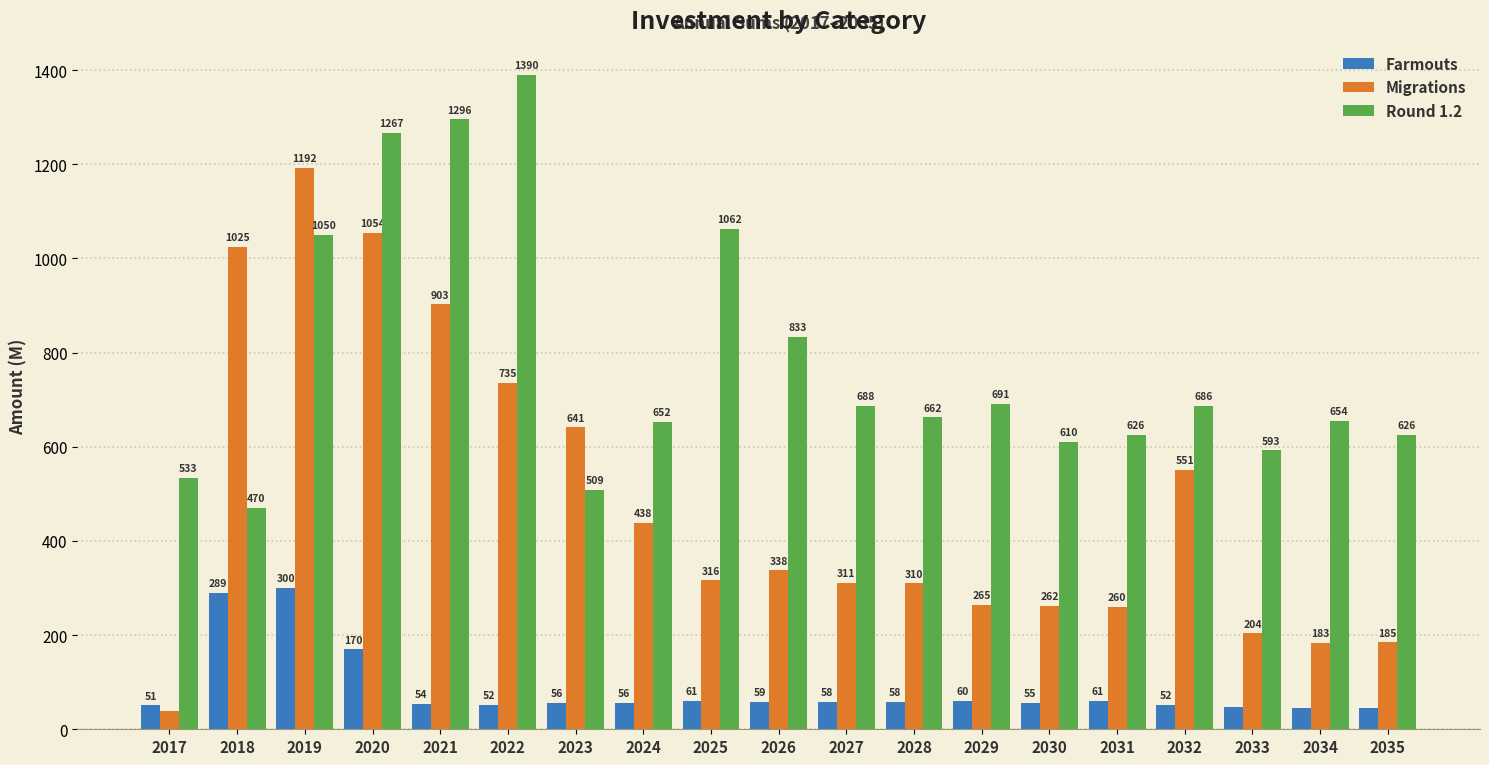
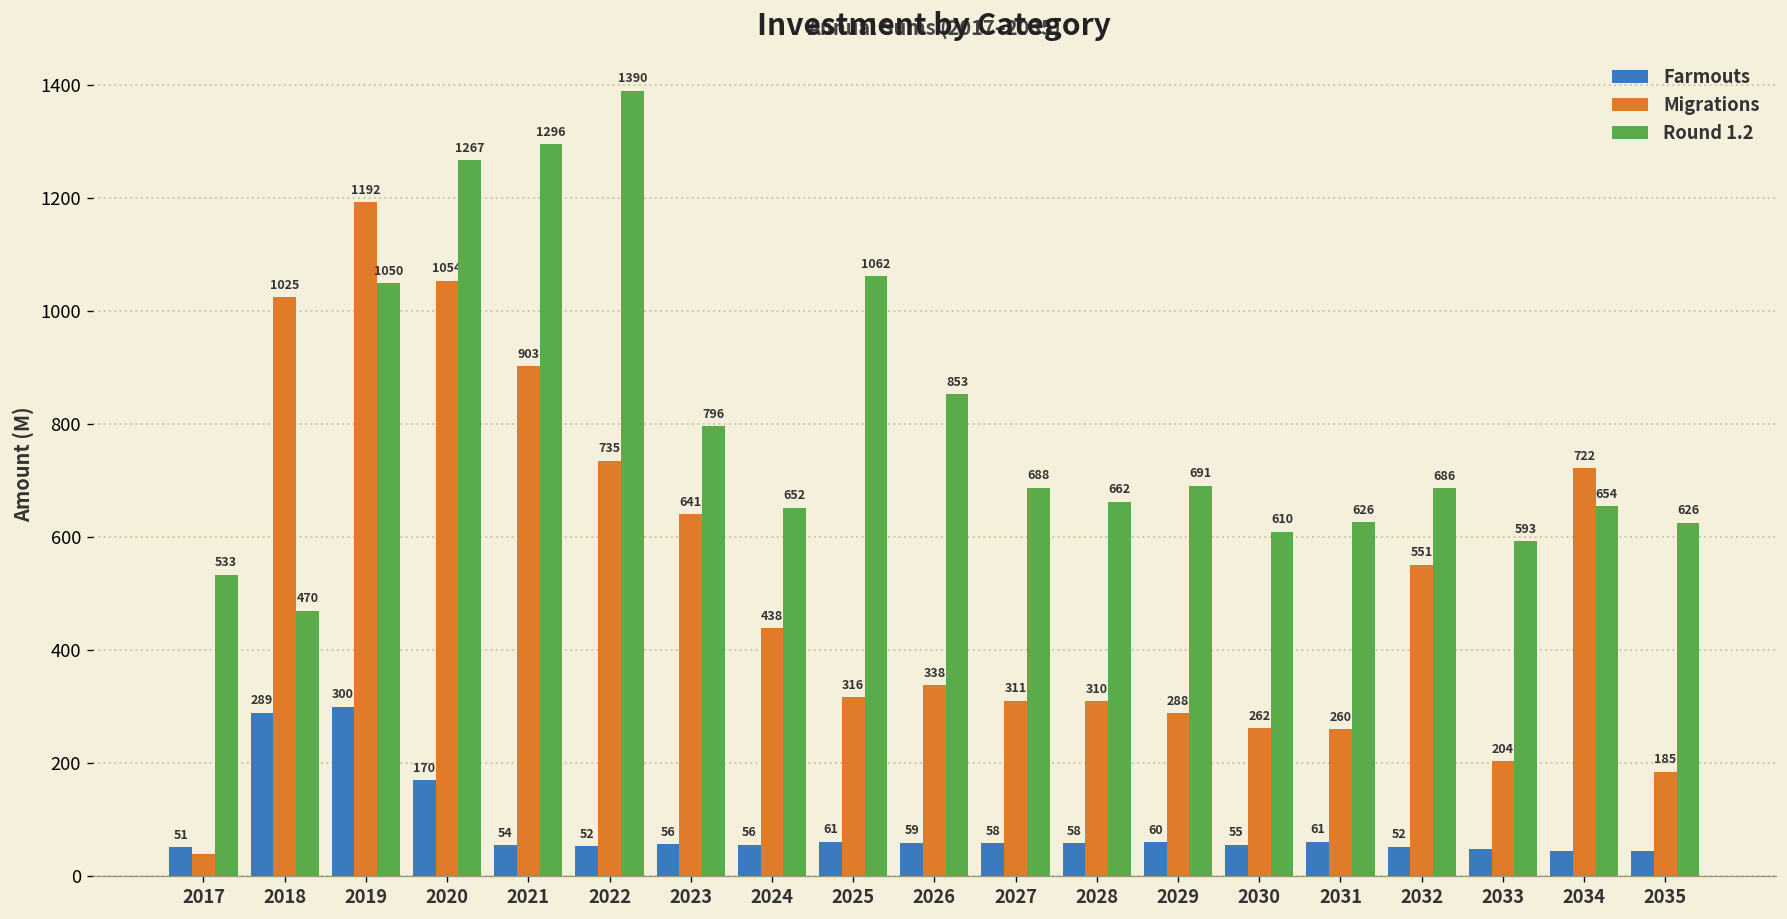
Round 1.2, 2023: 509 -> 796
Round 1.2, 2026: 833 -> 853
Migrations, 2029: 265 -> 288
Migrations, 2034: 183 -> 722
